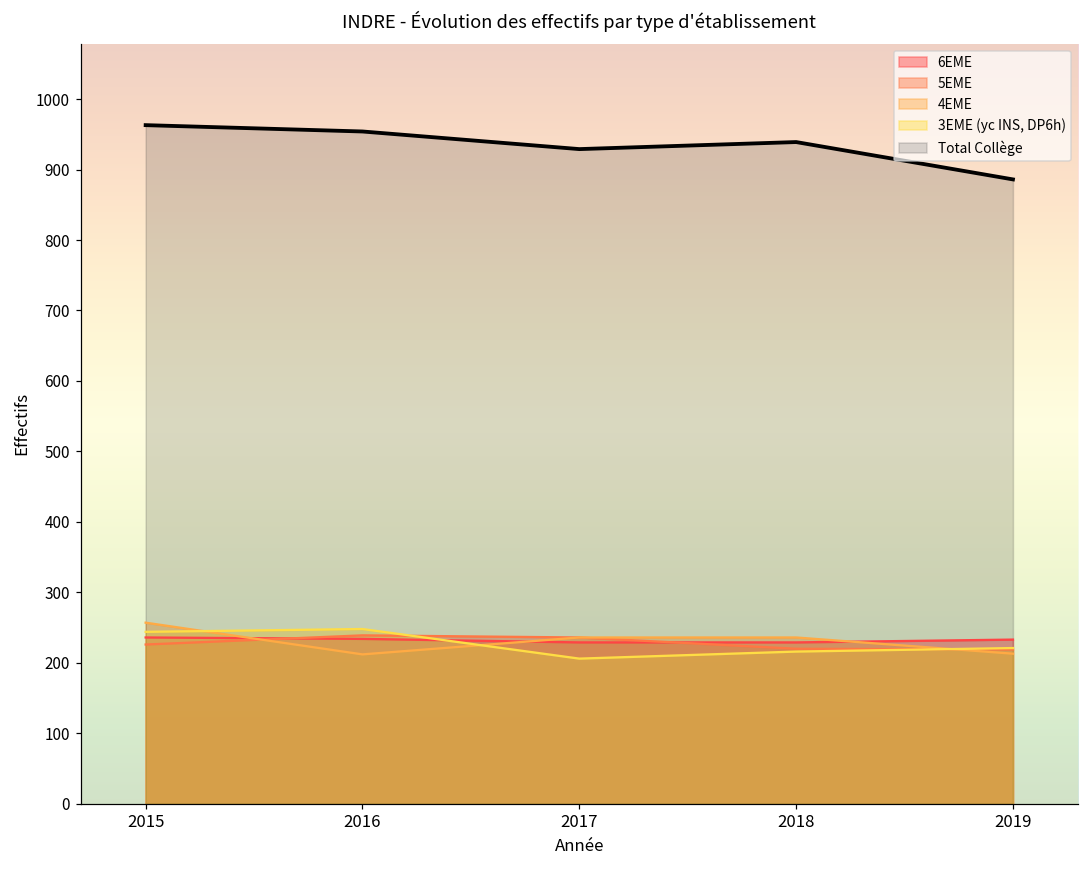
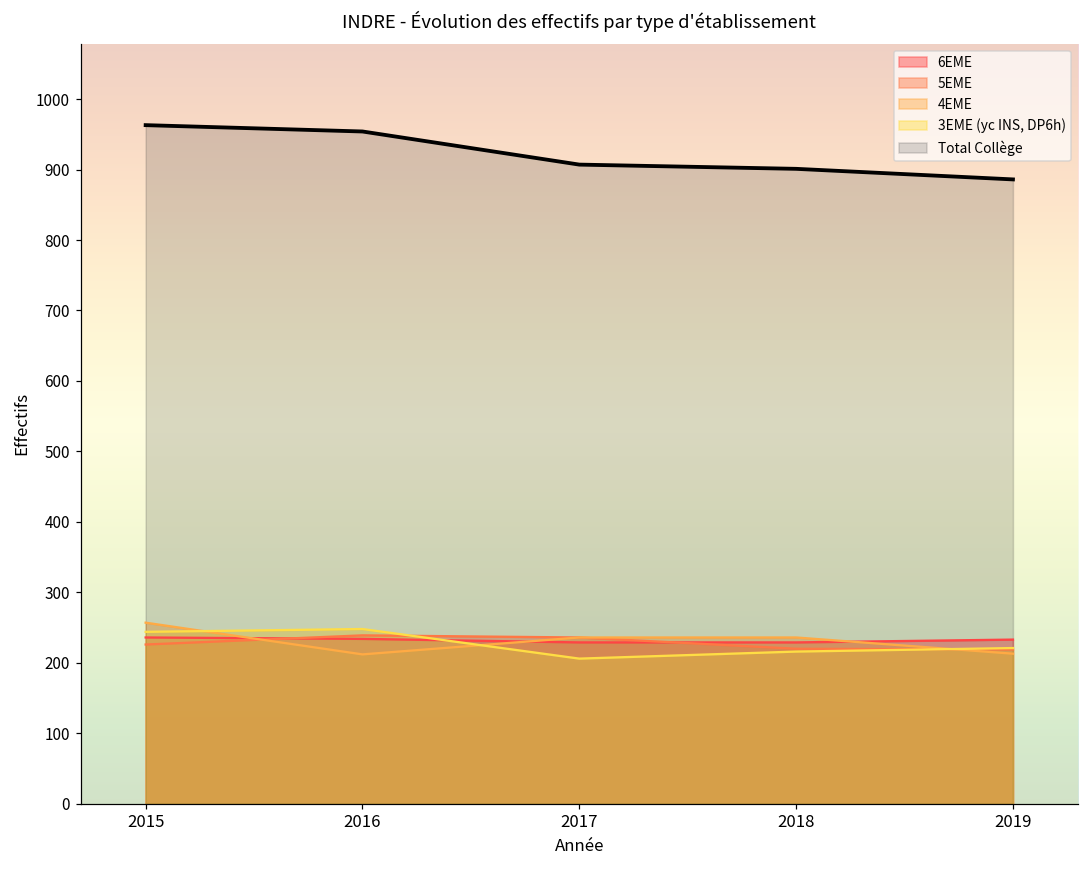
Total Collège, 2017: 930 -> 910
Total Collège, 2018: 940 -> 900
